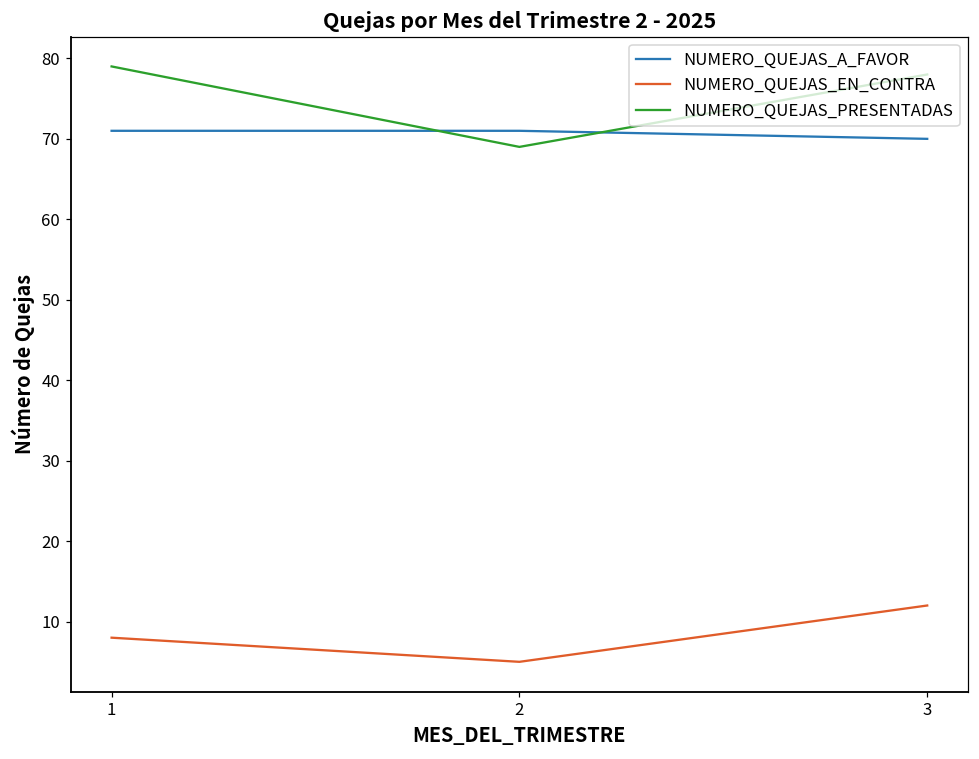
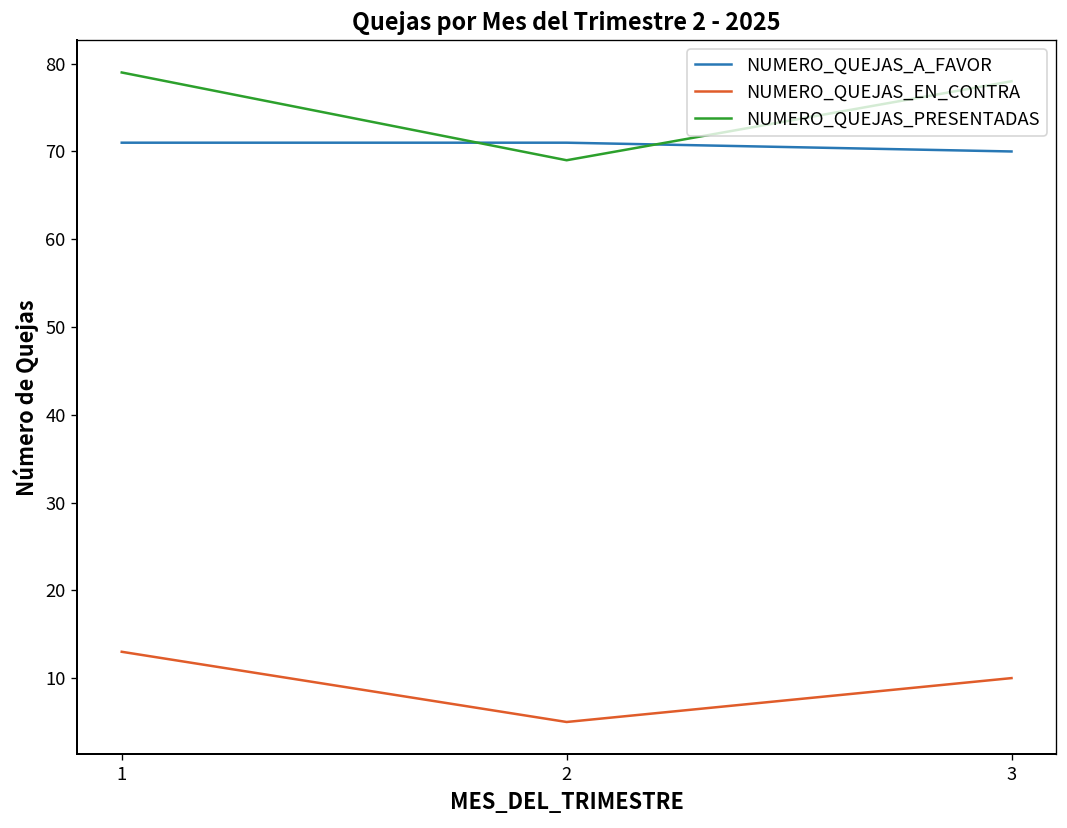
NUMERO_QUEJAS_EN_CONTRA, 1: 8 -> 13
NUMERO_QUEJAS_EN_CONTRA, 3: 12 -> 10
